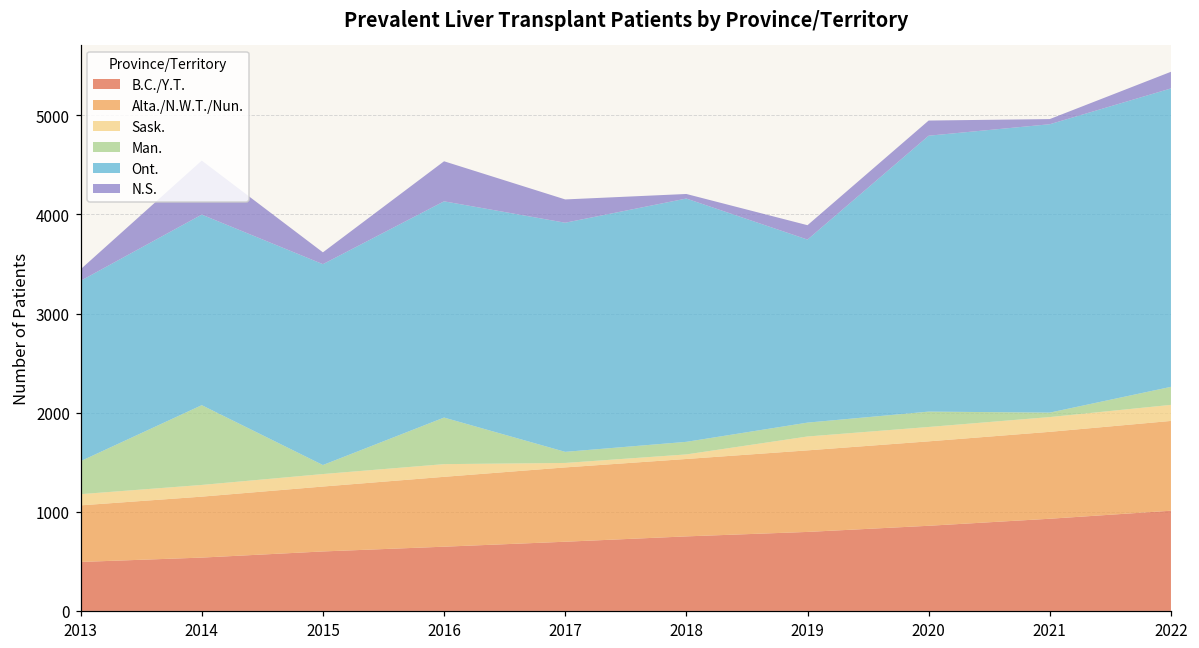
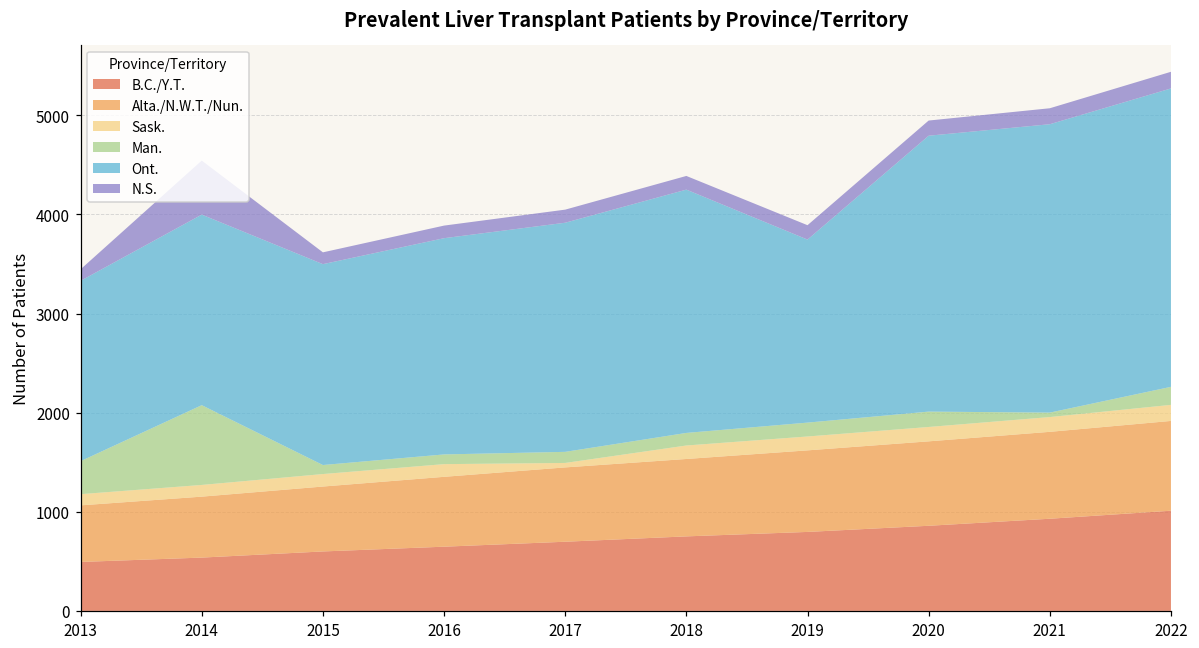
Man., 2016: 500 -> 100
N.S., 2016: 400 -> 100
N.S., 2017: 200 -> 100
Sask., 2018: 0 -> 100
N.S., 2018: 0 -> 100
N.S., 2021: 100 -> 200
